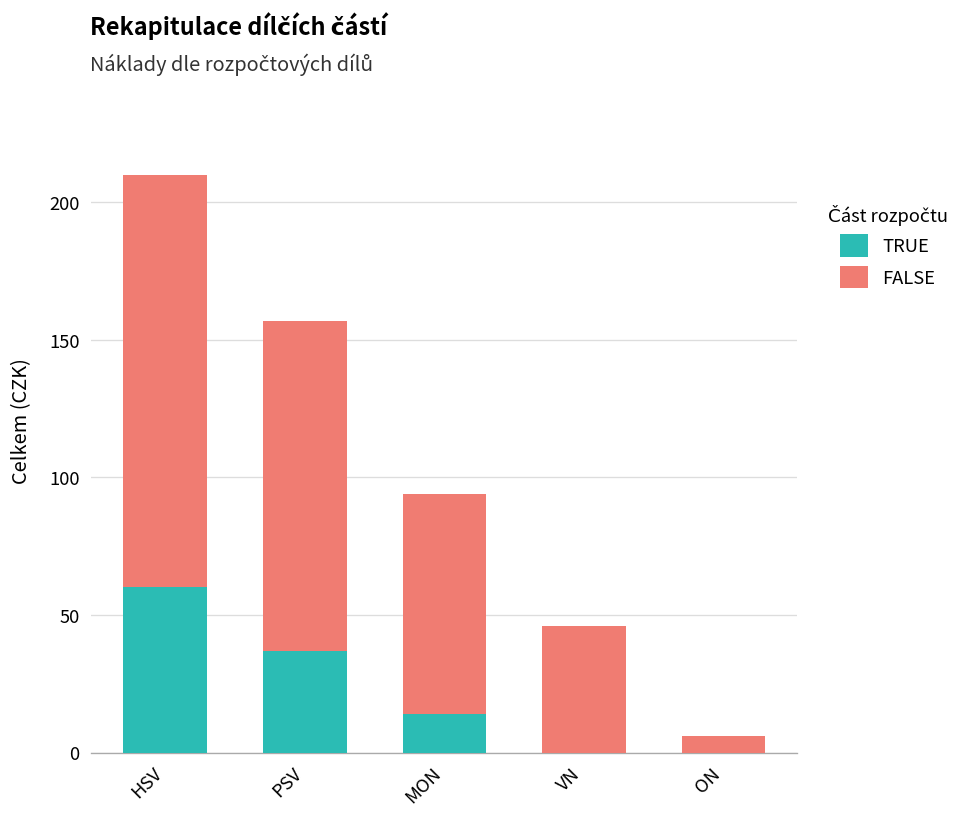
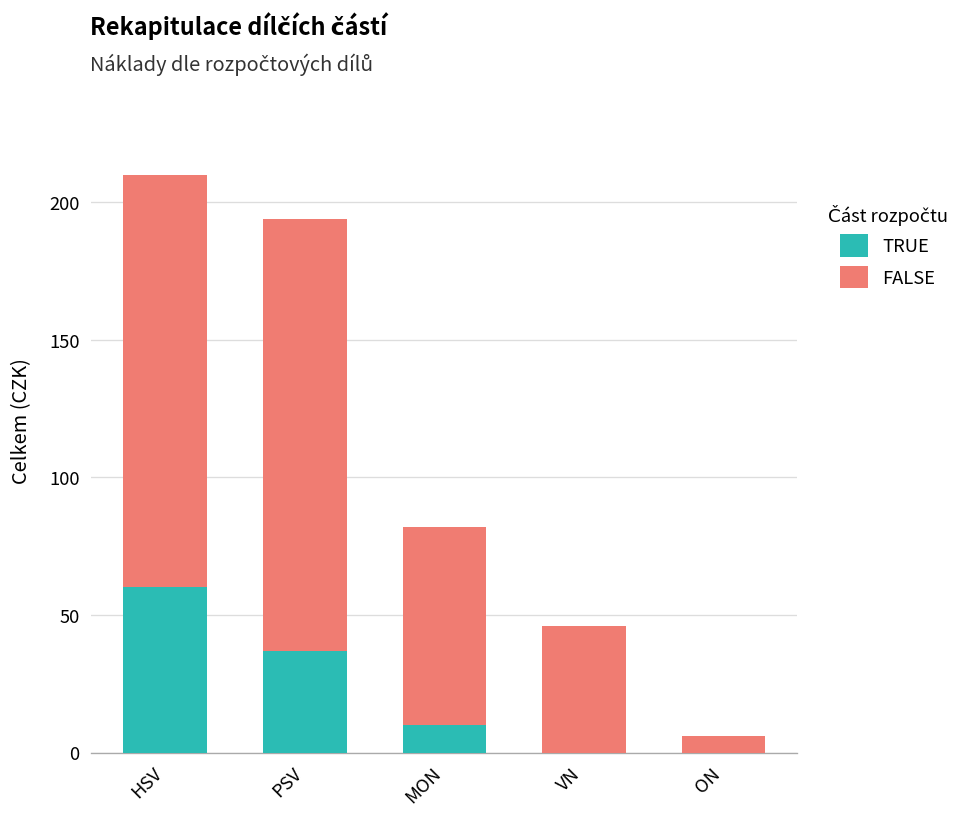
FALSE, PSV: 120 -> 157
TRUE, MON: 14 -> 10
FALSE, MON: 80 -> 72
